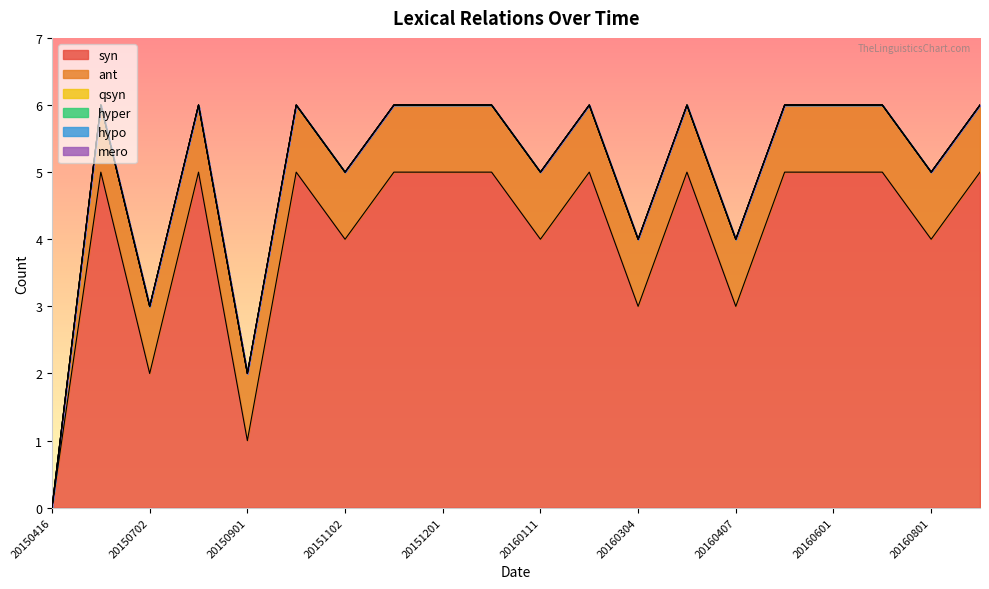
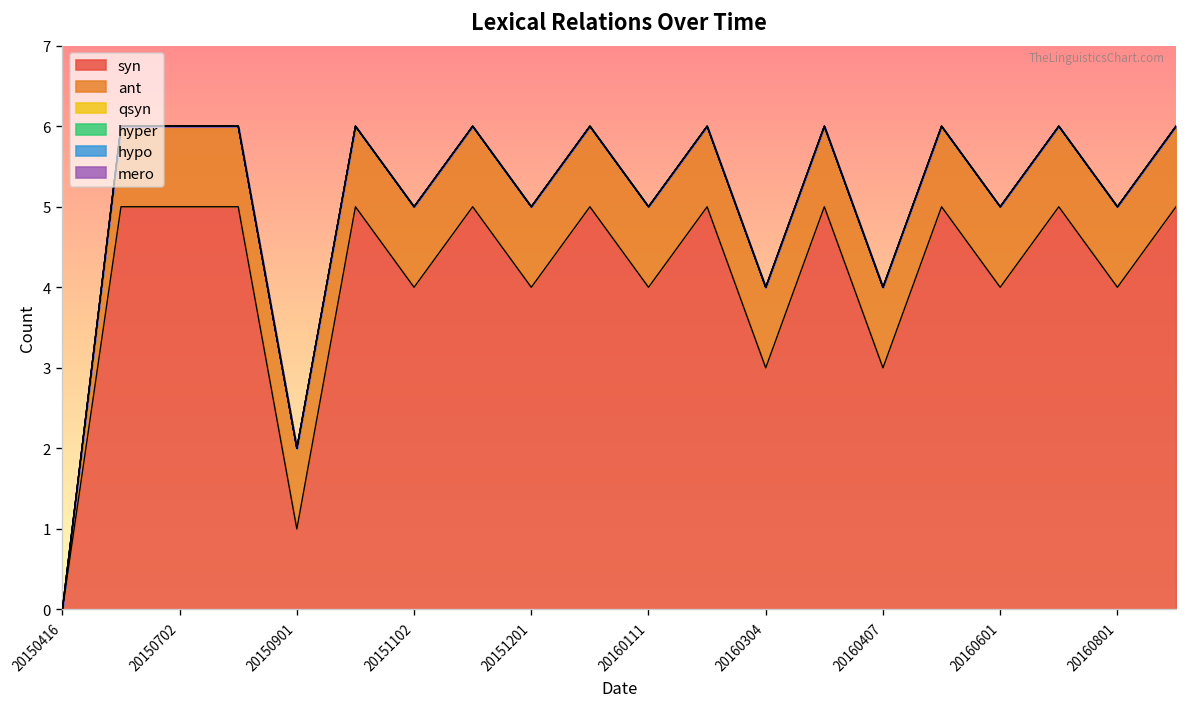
syn, 20150702: 2 -> 5
syn, 20151201: 5 -> 4
syn, 20160601: 5 -> 4
